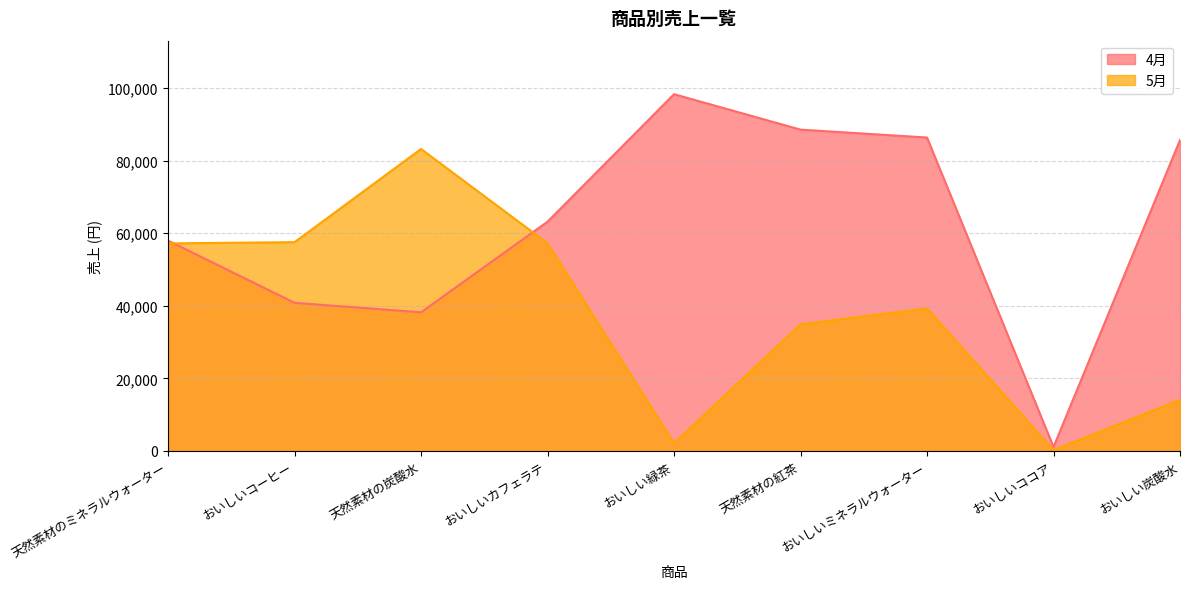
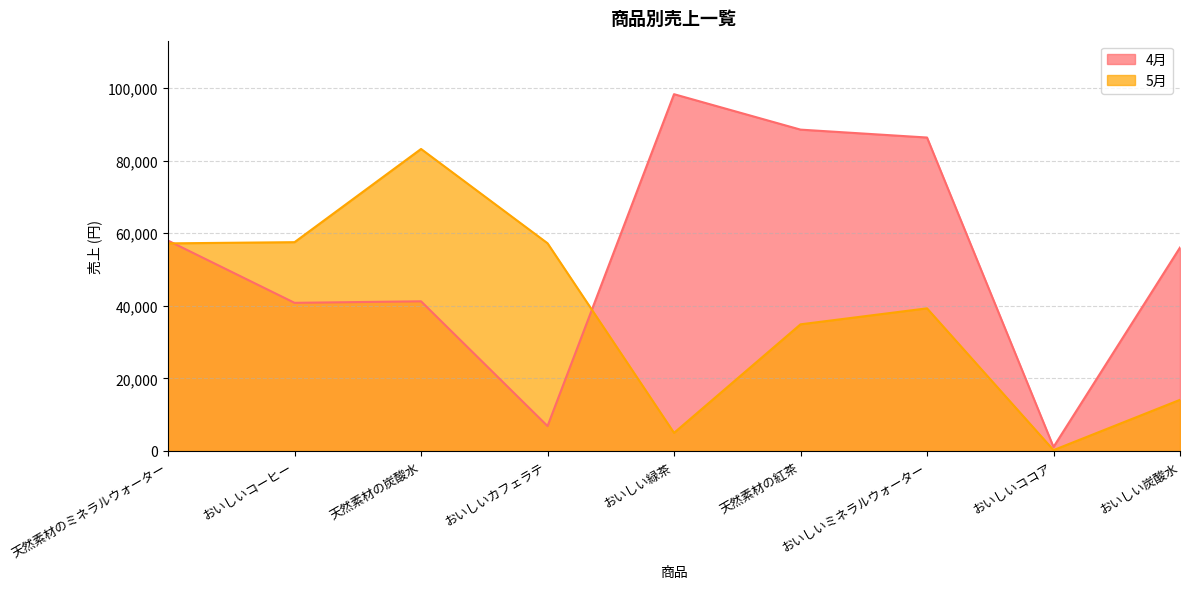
4月, 天然素材の炭酸水: 38,000 -> 41,000
4月, おいしいカフェラテ: 63,000 -> 7,000
5月, おいしい緑茶: 2,000 -> 5,000
4月, おいしい炭酸水: 86,000 -> 56,000
